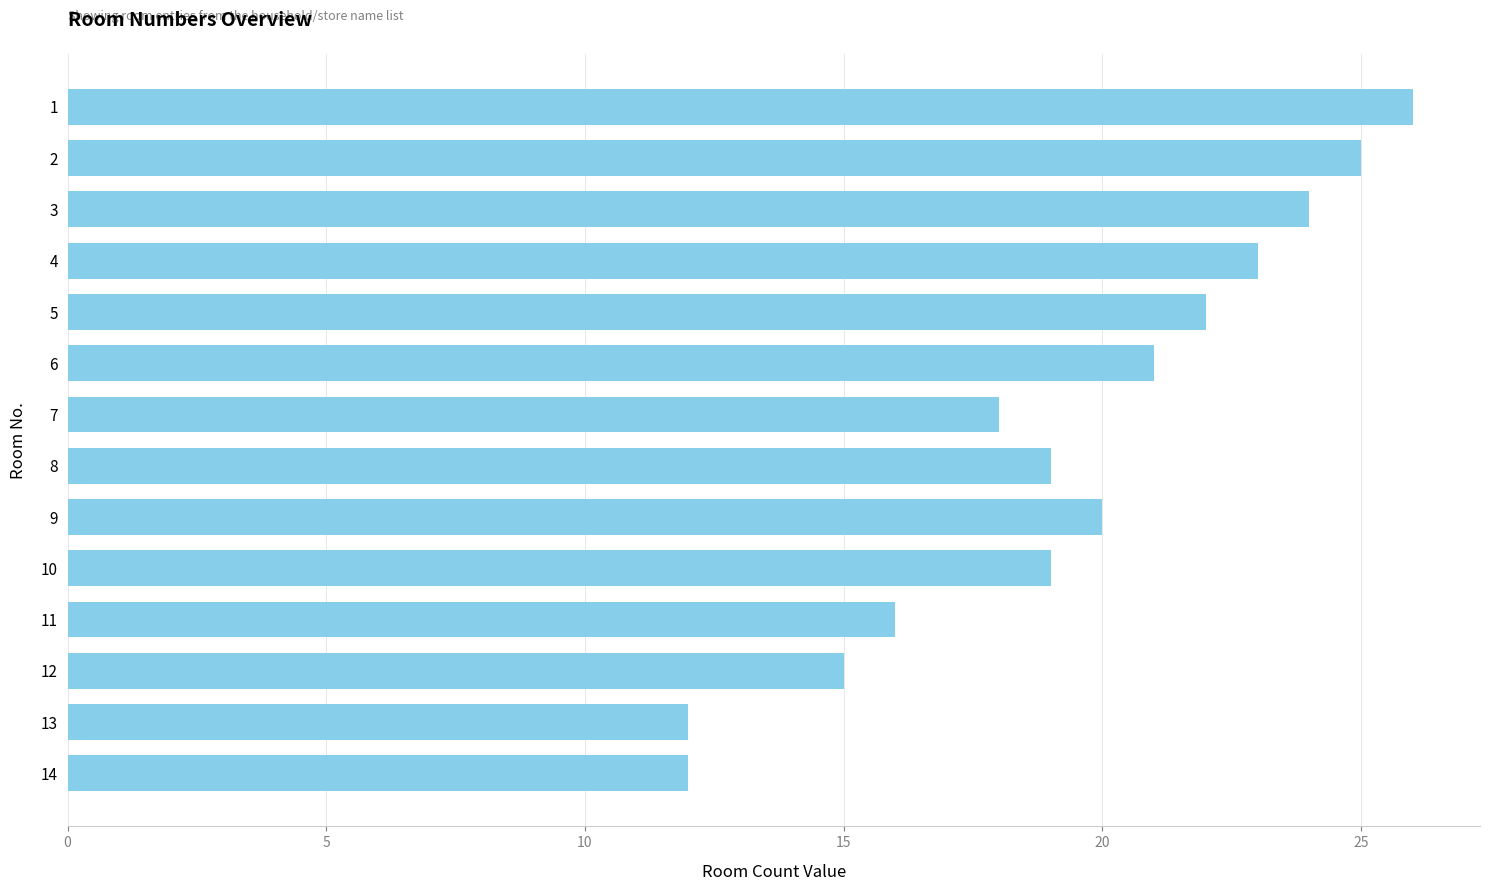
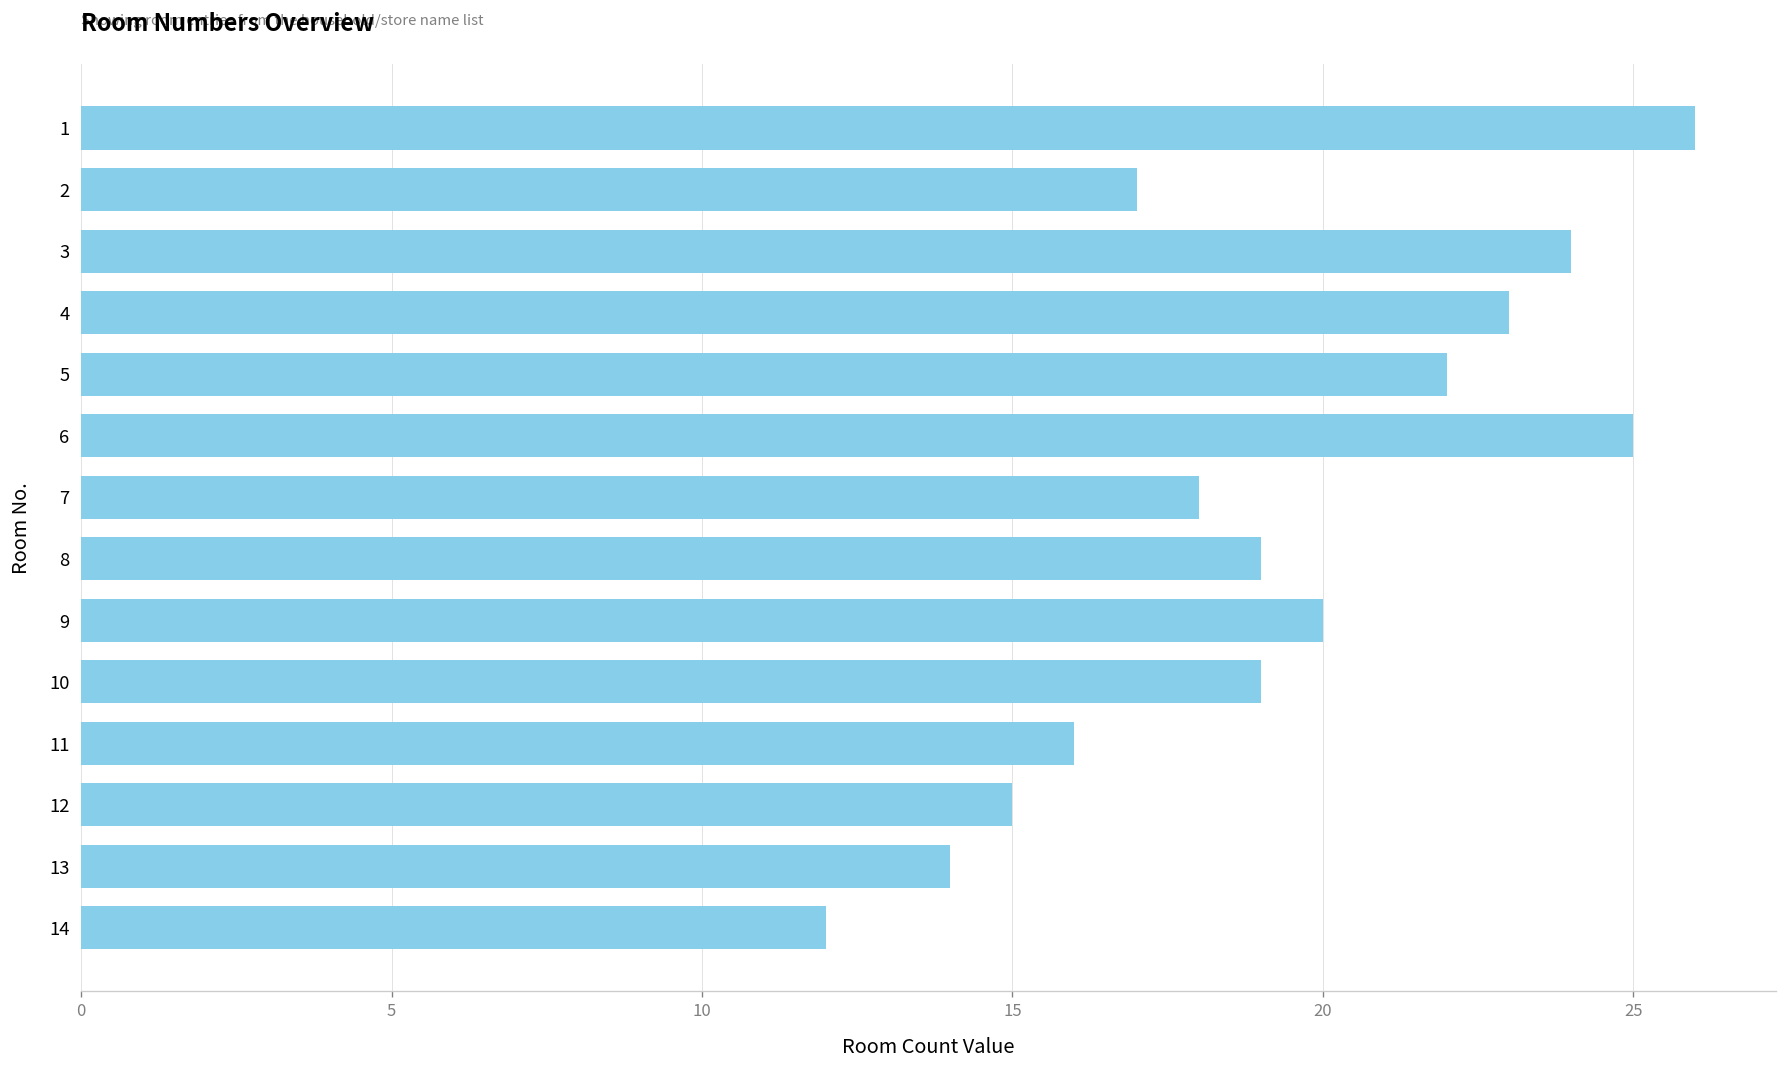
2: 25 -> 17
6: 21 -> 25
13: 12 -> 14
